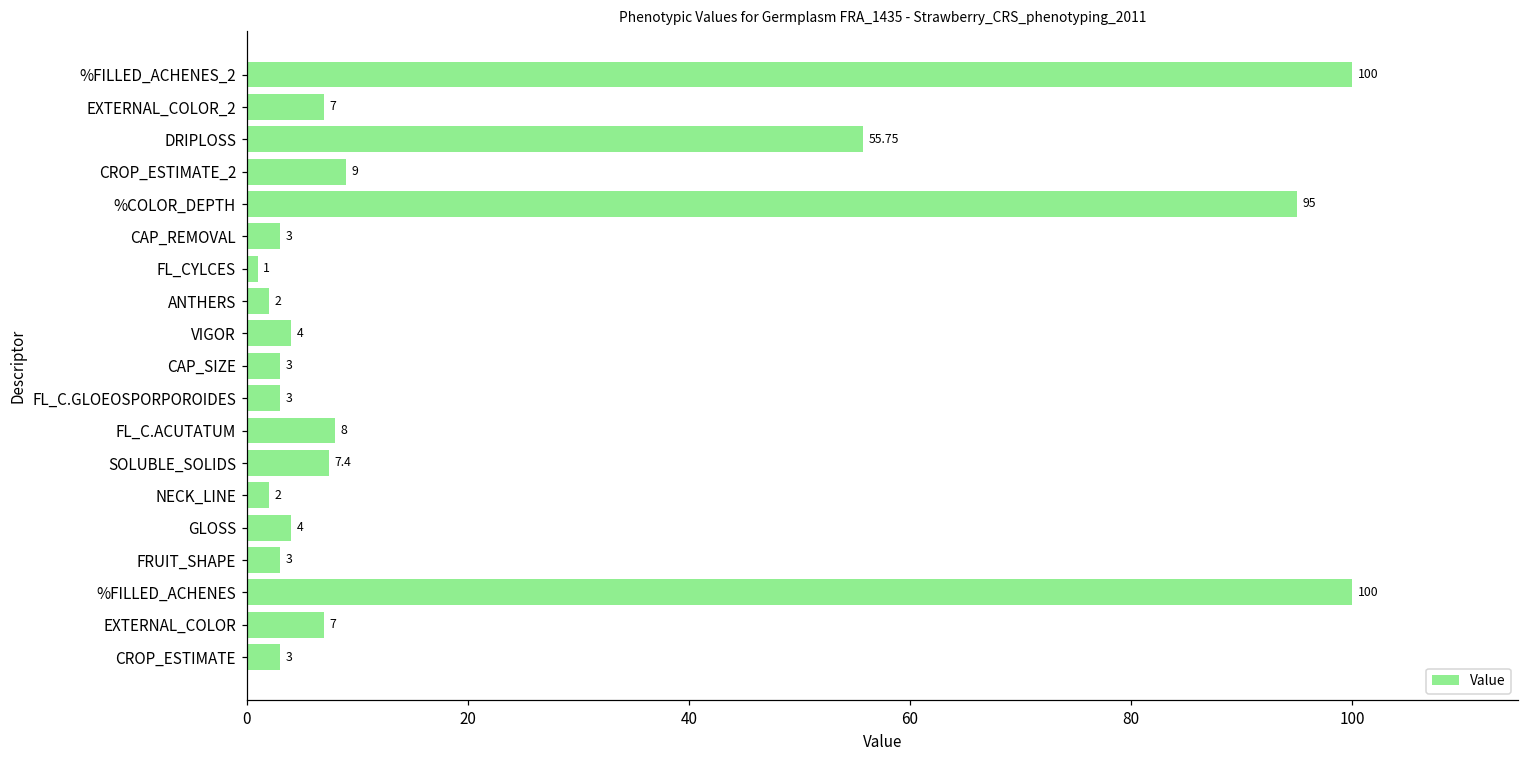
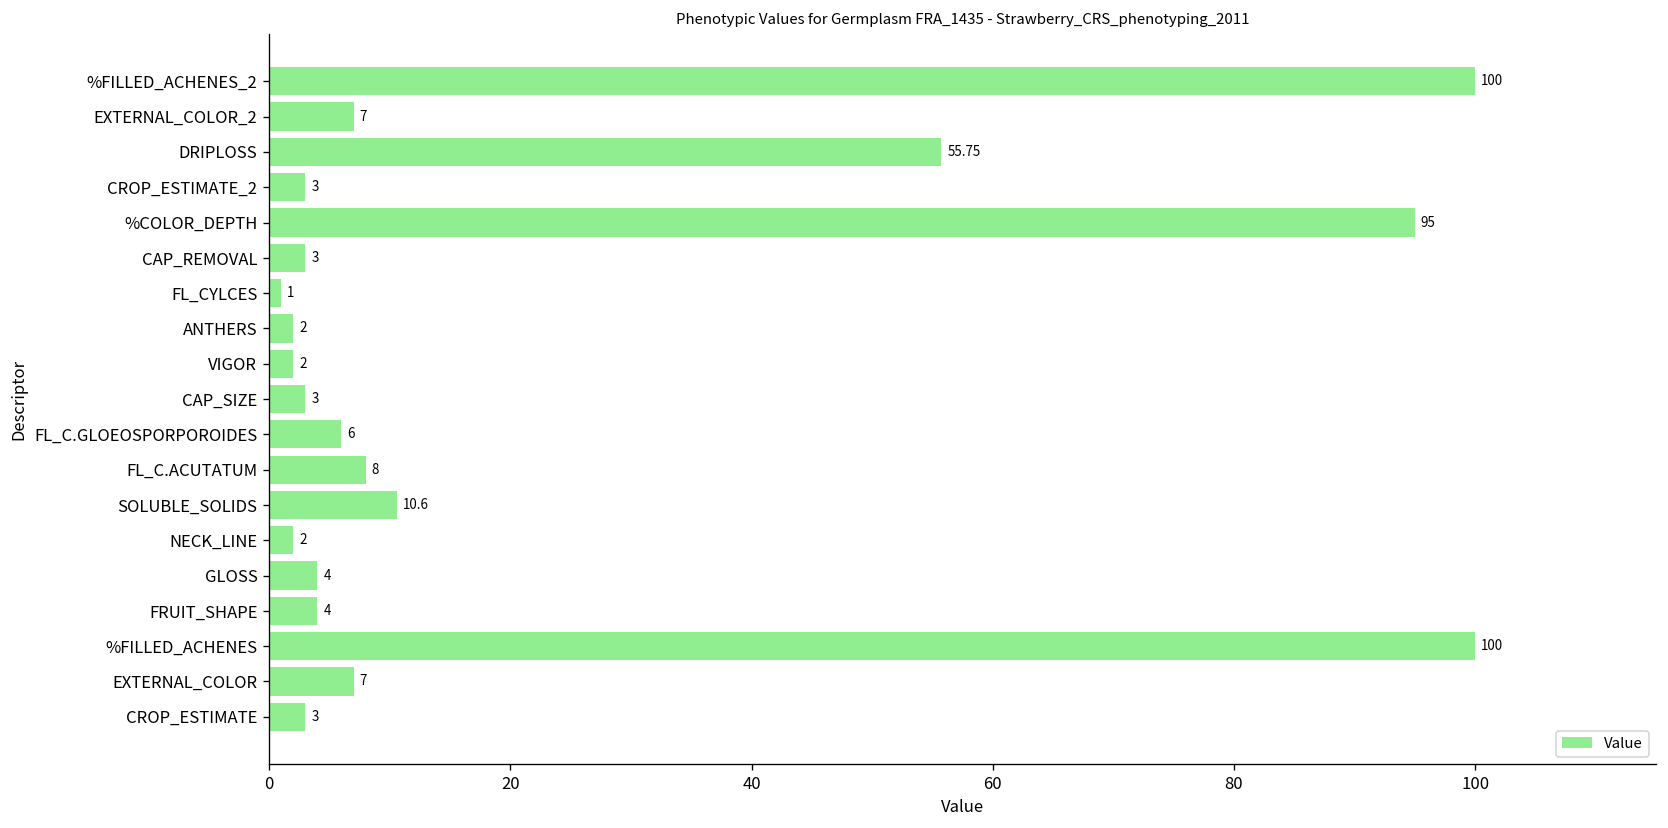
CROP_ESTIMATE_2: 9 -> 3
VIGOR: 4 -> 2
FL_C.GLOEOSPORPOROIDES: 3 -> 6
SOLUBLE_SOLIDS: 7.4 -> 10.6
FRUIT_SHAPE: 3 -> 4
